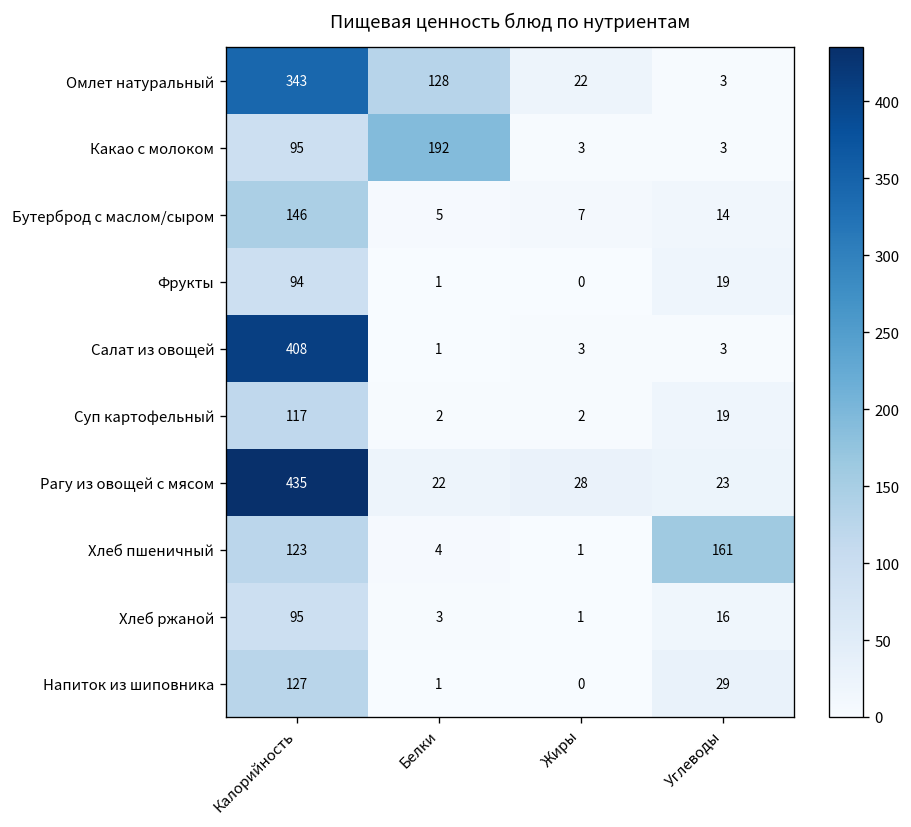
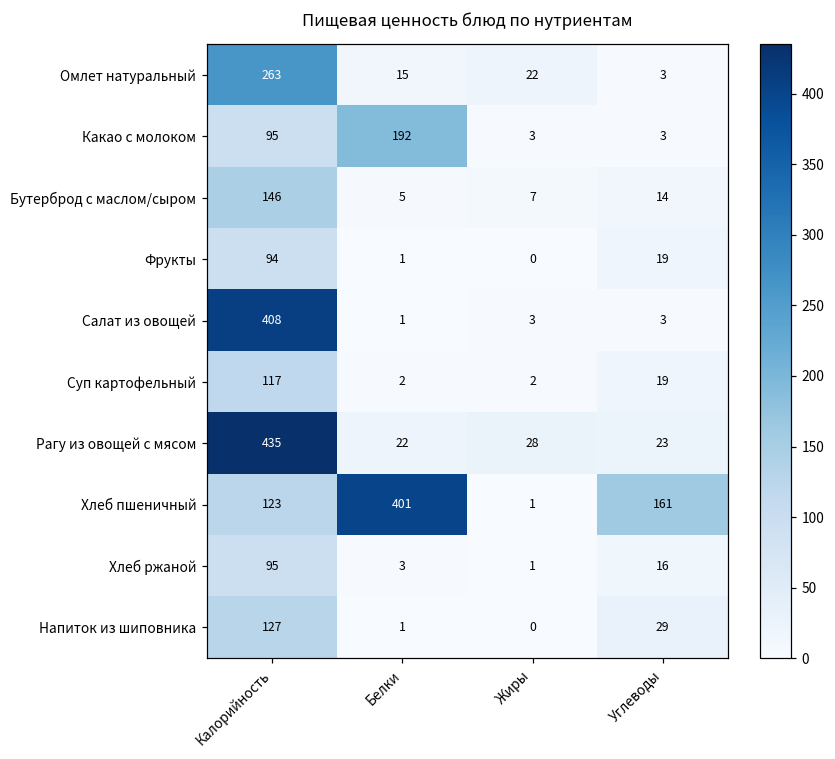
Омлет натуральный, Калорийность: 343 -> 263
Омлет натуральный, Белки: 128 -> 15
Хлеб пшеничный, Белки: 4 -> 401
